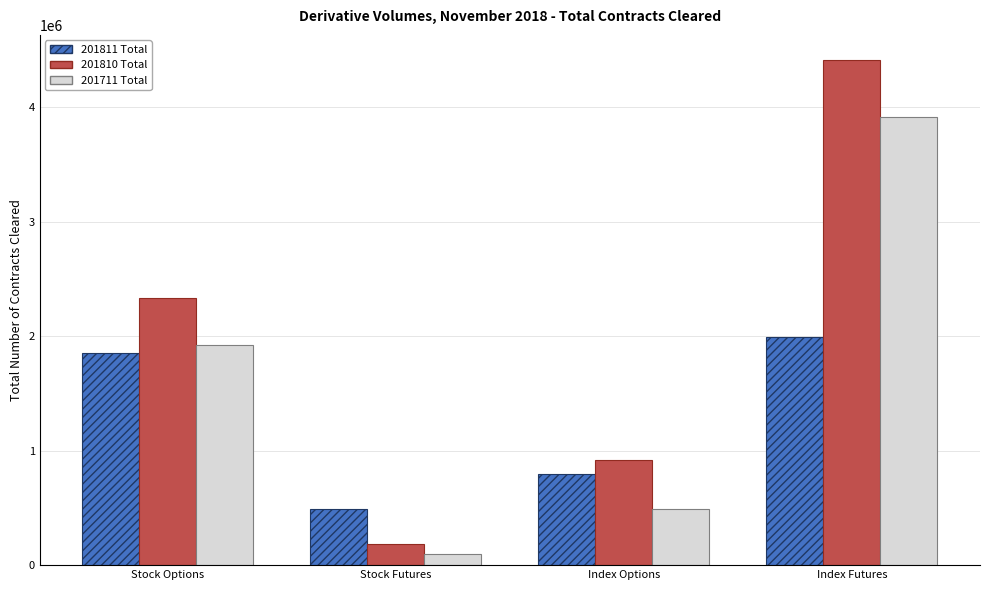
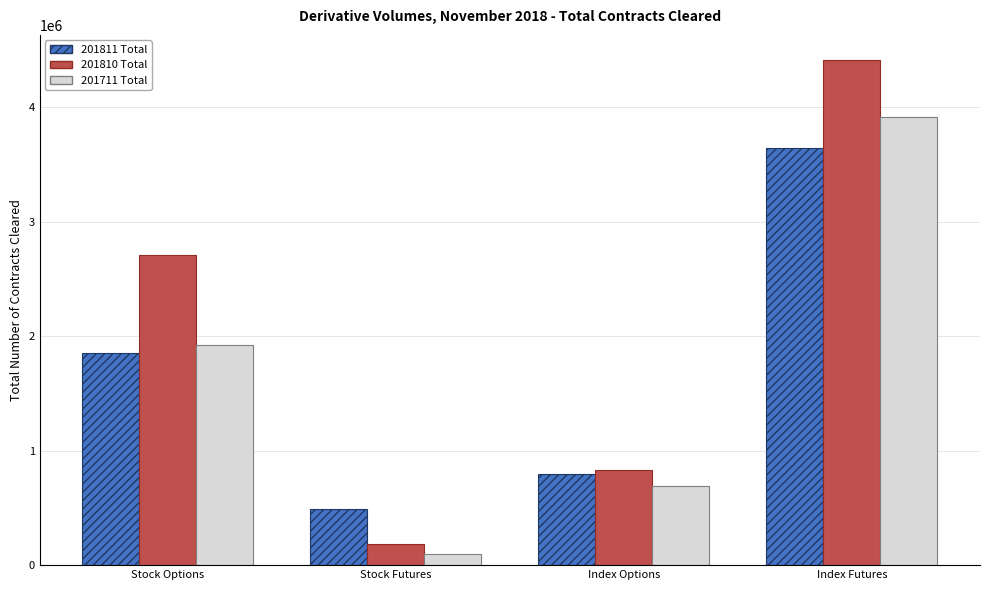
201810 Total, Stock Options: 2330000 -> 2710000
201810 Total, Index Options: 920000 -> 830000
201711 Total, Index Options: 490000 -> 690000
201811 Total, Index Futures: 1990000 -> 3640000
